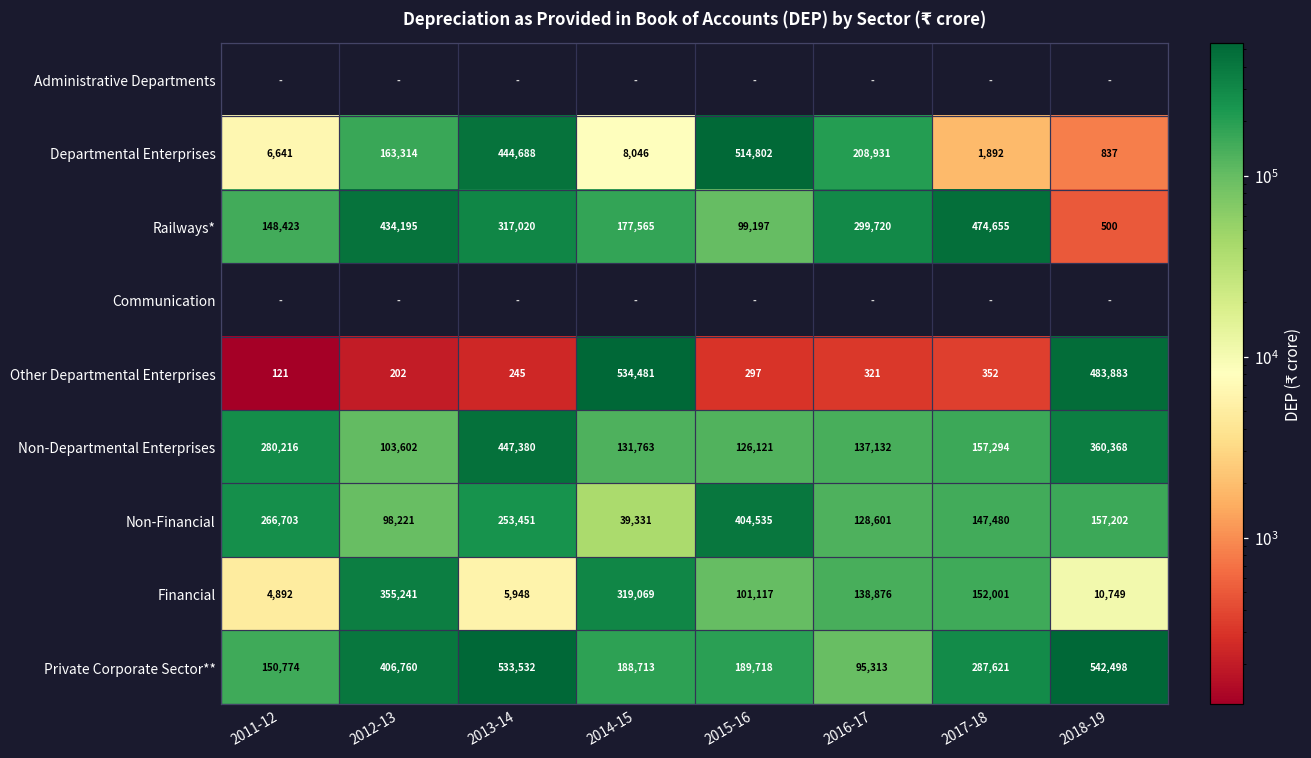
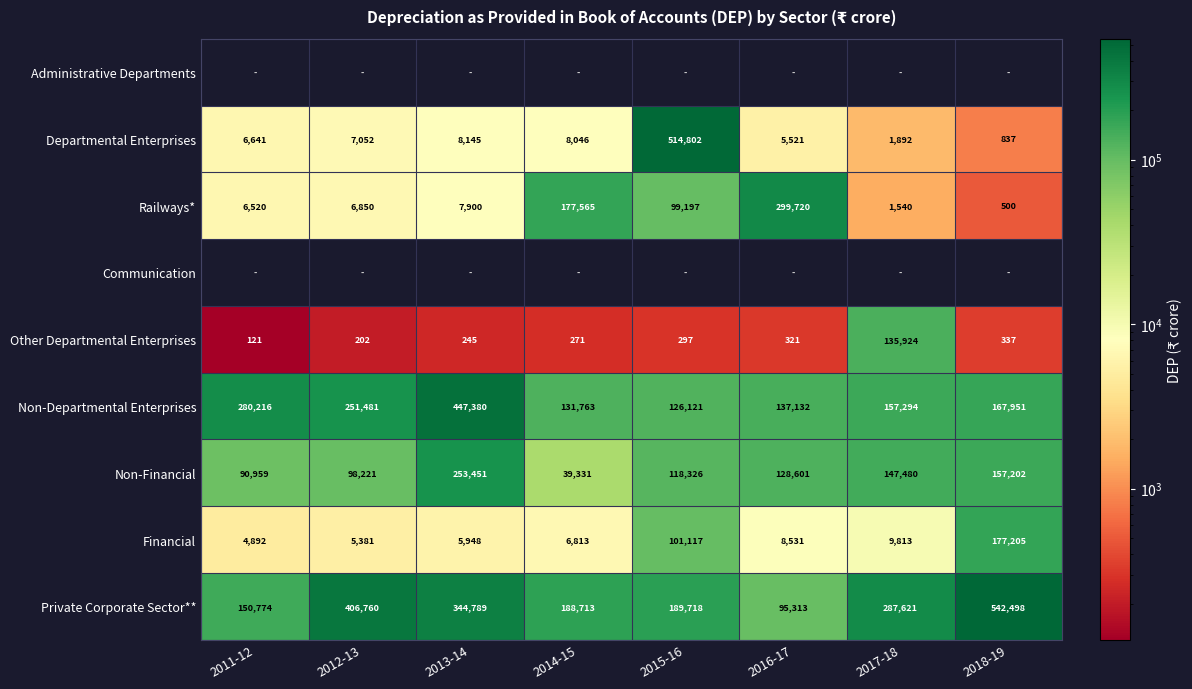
Departmental Enterprises, 2012-13: 163,314 -> 7,052
Departmental Enterprises, 2013-14: 444,688 -> 8,145
Departmental Enterprises, 2016-17: 208,931 -> 5,521
Railways*, 2011-12: 148,423 -> 6,520
Railways*, 2012-13: 434,195 -> 6,850
Railways*, 2013-14: 317,020 -> 7,900
Railways*, 2017-18: 474,655 -> 1,540
Other Departmental Enterprises, 2014-15: 534,481 -> 271
Other Departmental Enterprises, 2017-18: 352 -> 135,924
Other Departmental Enterprises, 2018-19: 483,883 -> 337
Non-Departmental Enterprises, 2012-13: 103,602 -> 251,481
Non-Departmental Enterprises, 2018-19: 360,368 -> 167,951
Non-Financial, 2011-12: 266,703 -> 90,959
Non-Financial, 2015-16: 404,535 -> 118,326
Financial, 2012-13: 355,241 -> 5,381
Financial, 2014-15: 319,069 -> 6,813
Financial, 2016-17: 138,876 -> 8,531
Financial, 2017-18: 152,001 -> 9,813
Financial, 2018-19: 10,749 -> 177,205
Private Corporate Sector**, 2013-14: 533,532 -> 344,789
